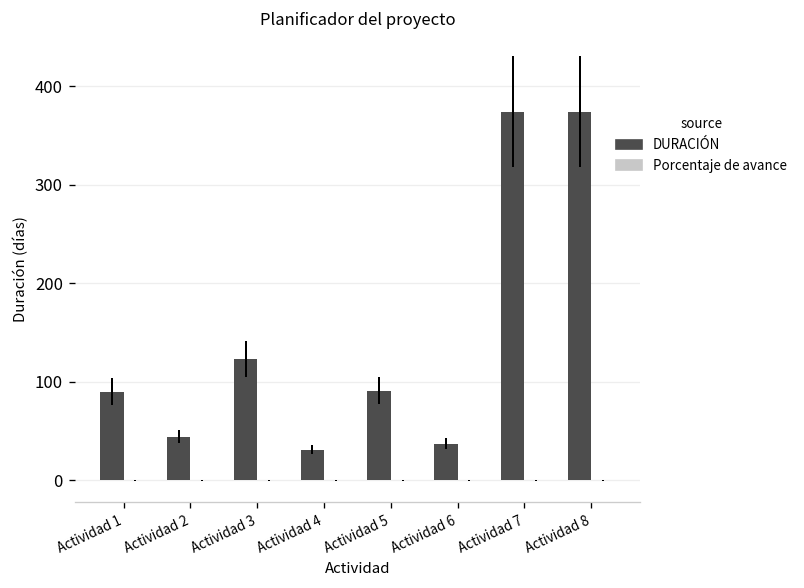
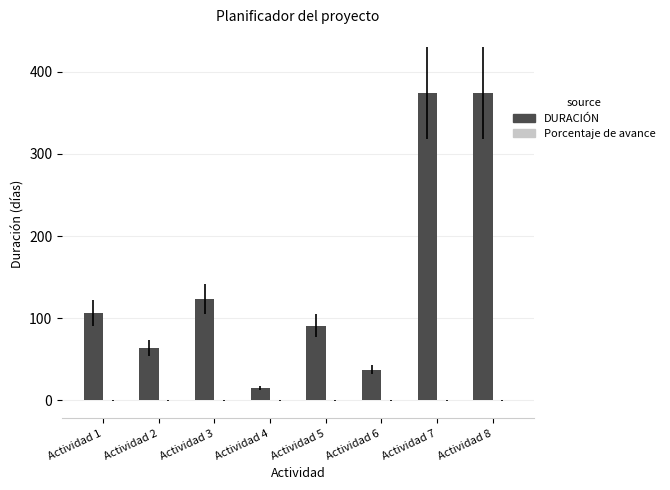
DURACIÓN, Actividad 1: 90 -> 110
DURACIÓN, Actividad 2: 40 -> 60
DURACIÓN, Actividad 4: 30 -> 20
